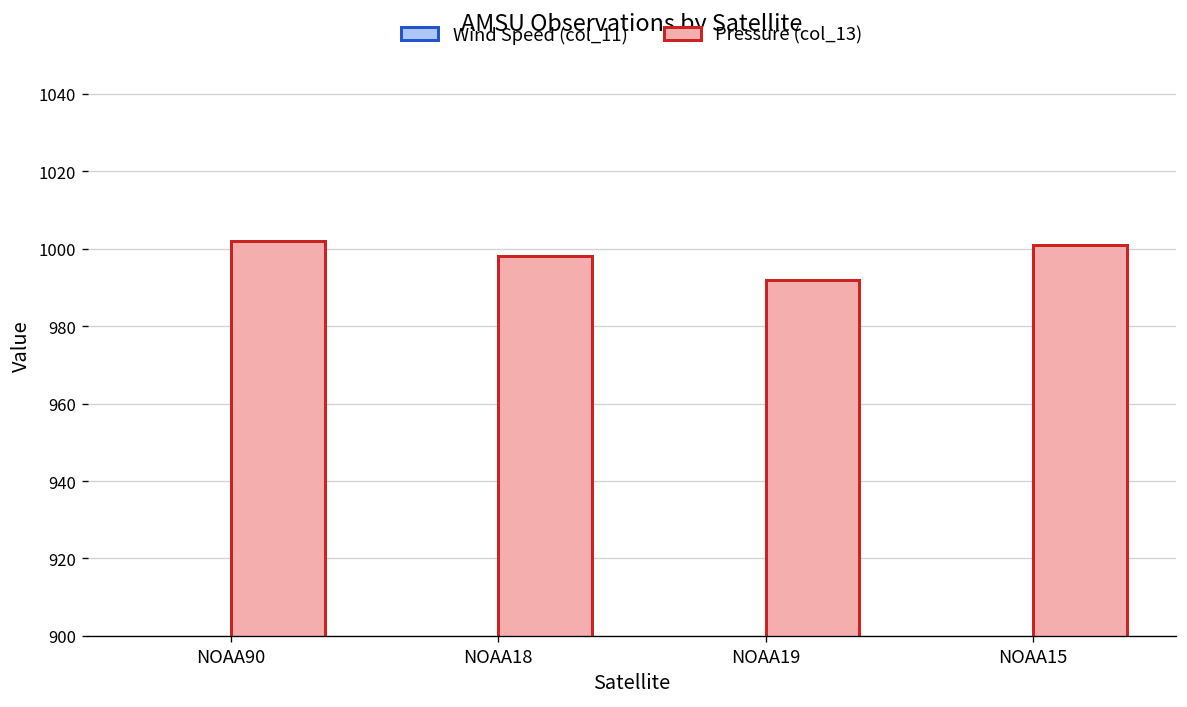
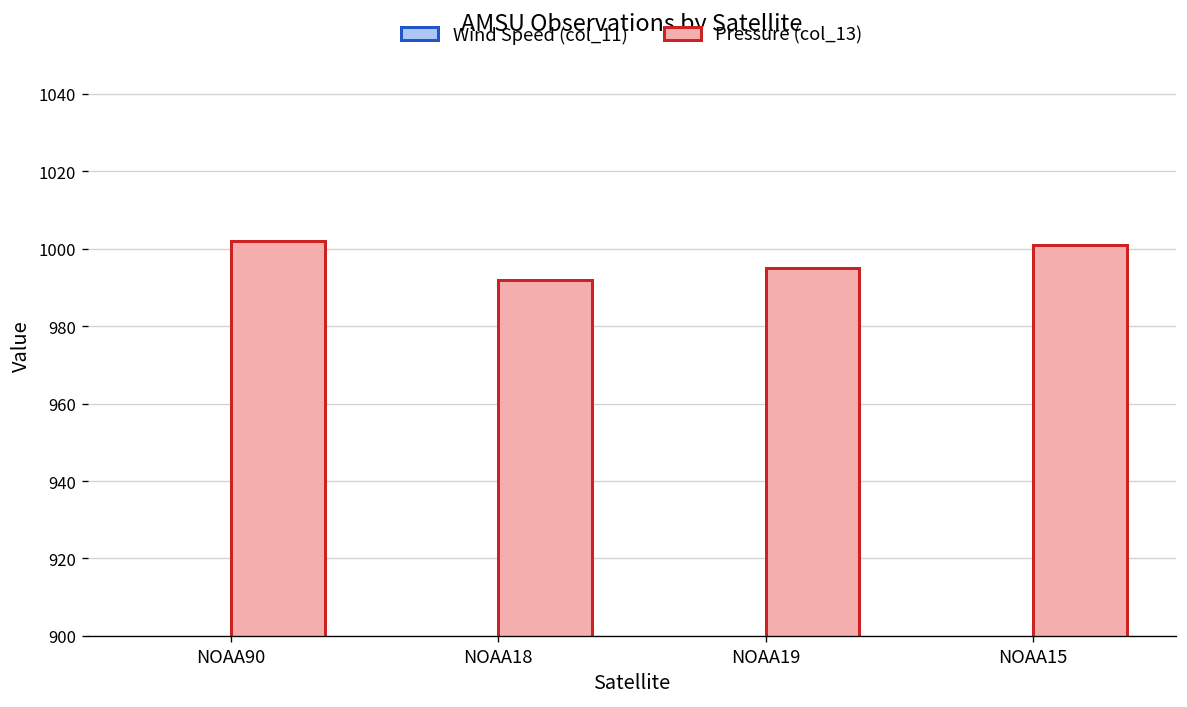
Pressure (col_13), NOAA18: 998 -> 992
Pressure (col_13), NOAA19: 992 -> 995
